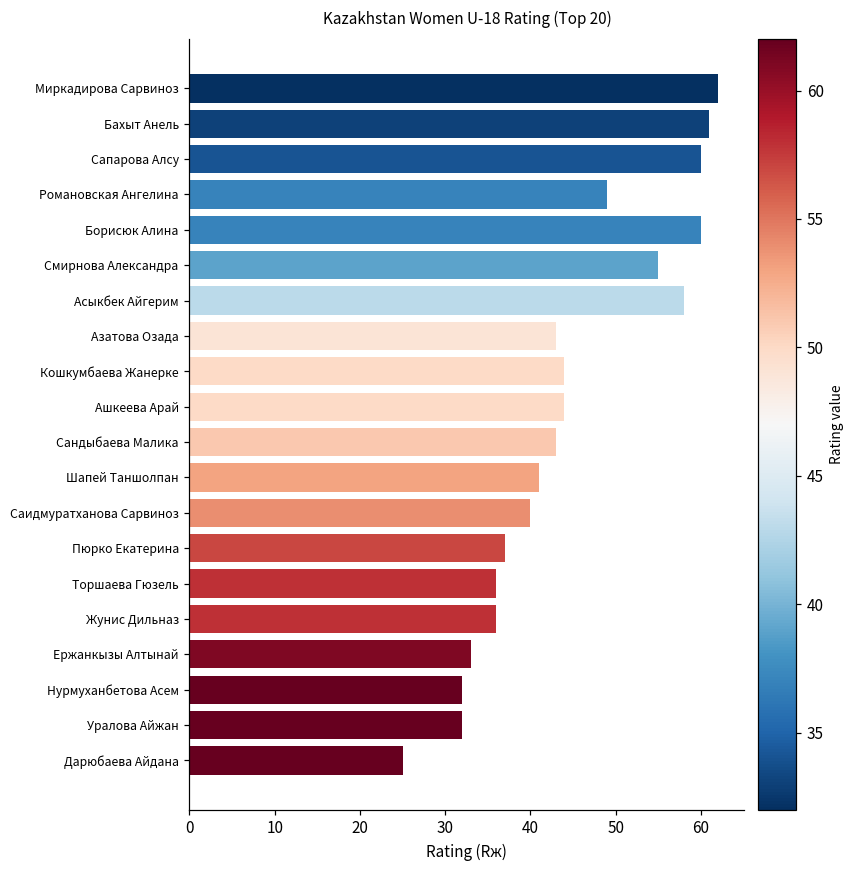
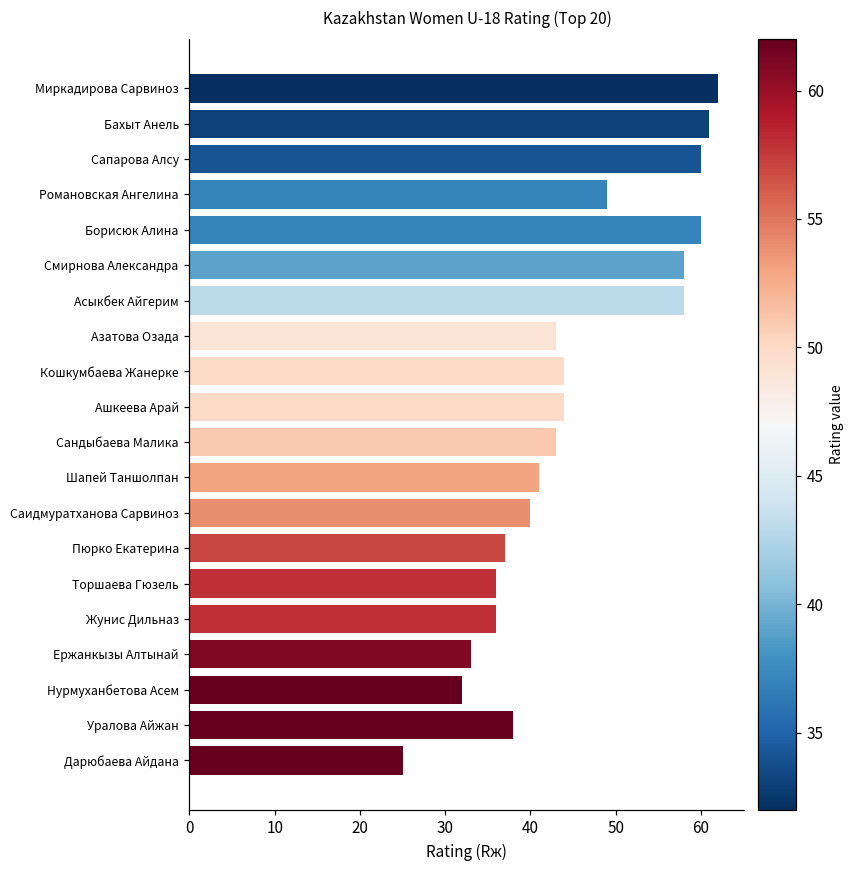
Смирнова Александра: 55 -> 58
Уралова Айжан: 32 -> 38
